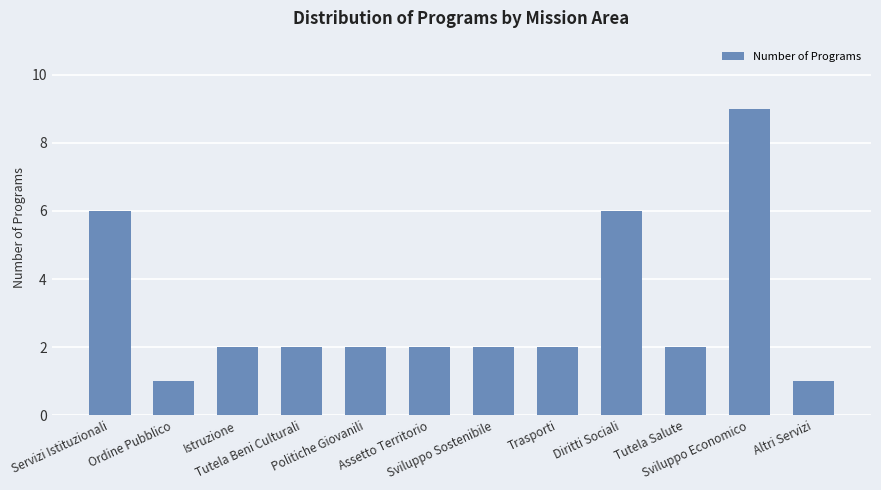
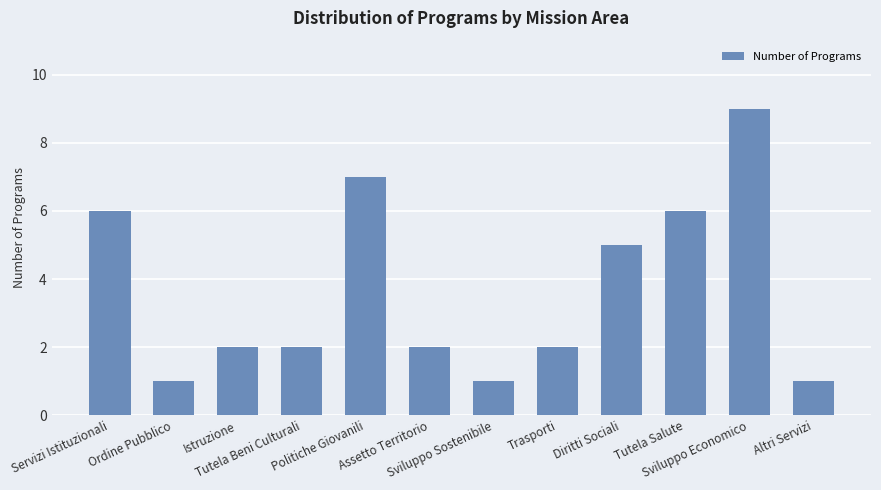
Politiche Giovanili: 2 -> 7
Sviluppo Sostenibile: 2 -> 1
Diritti Sociali: 6 -> 5
Tutela Salute: 2 -> 6
